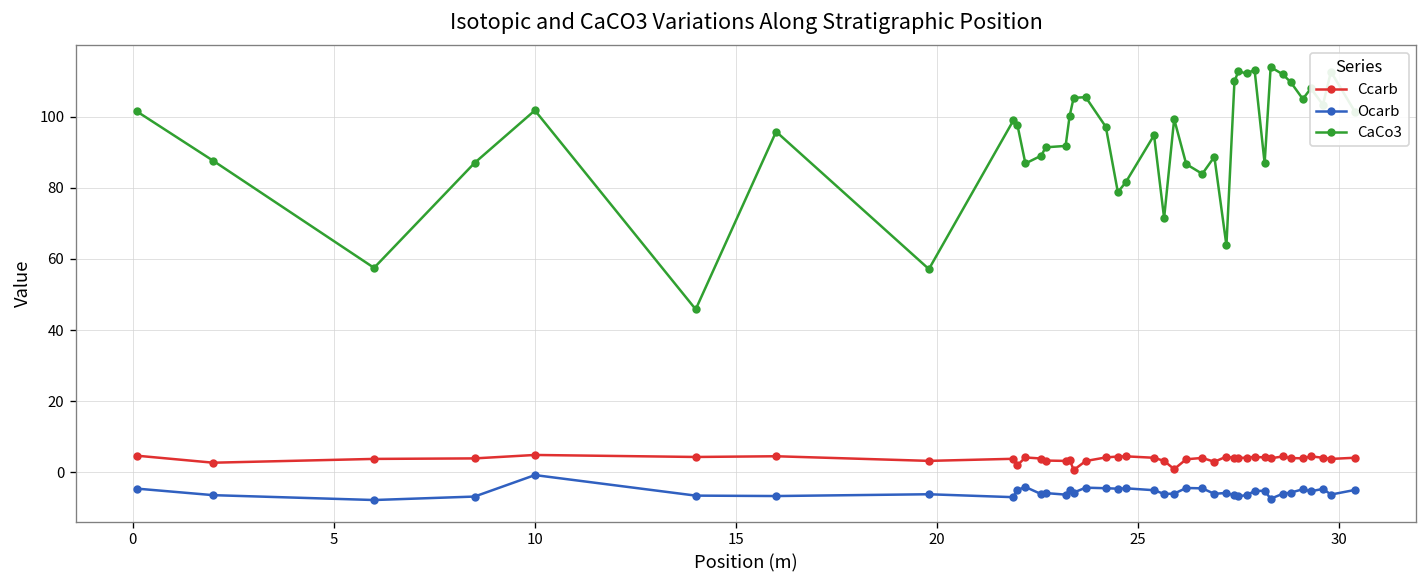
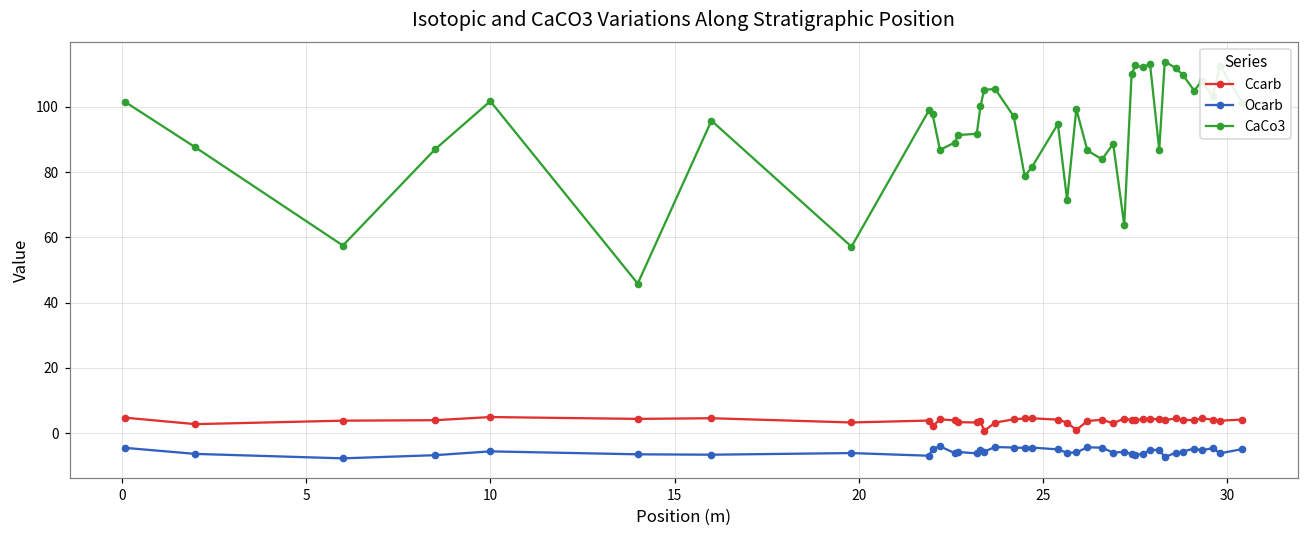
Ocarb, 10: -1 -> -6
